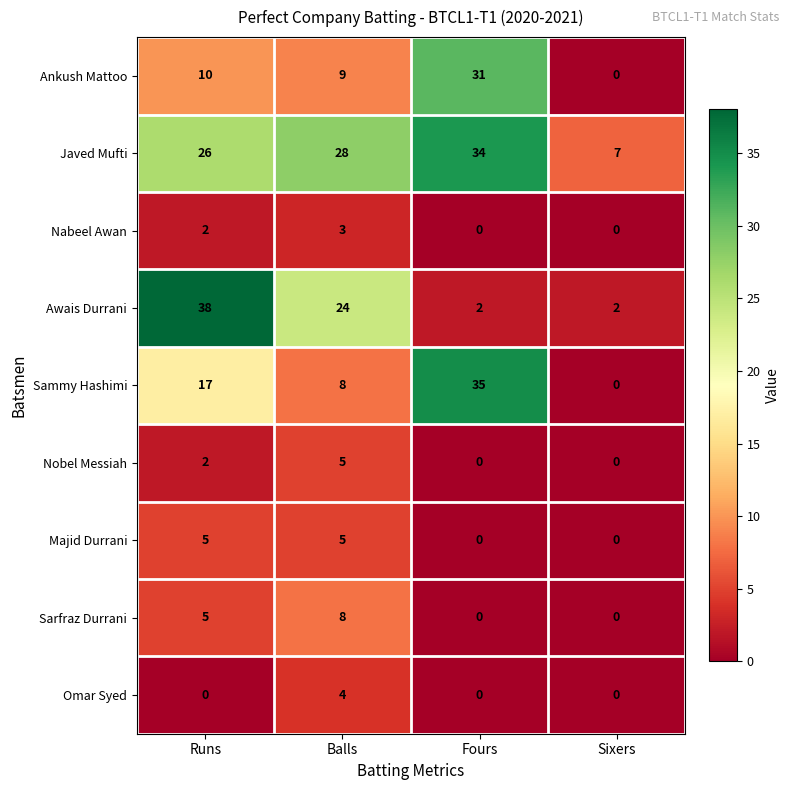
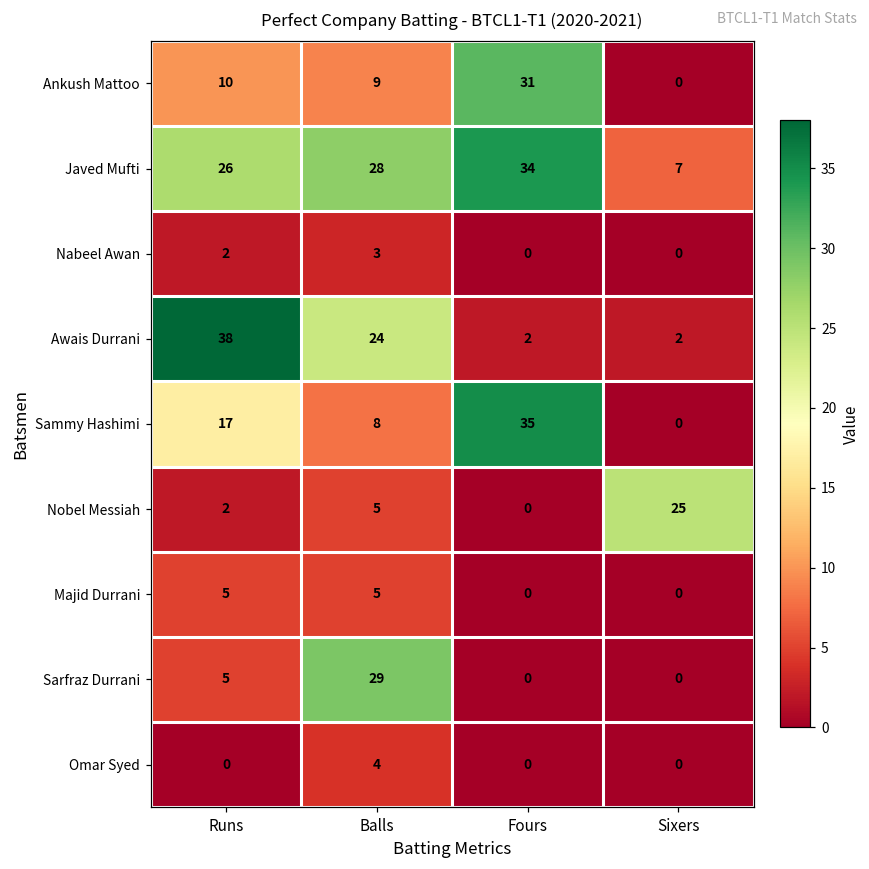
Nobel Messiah, Sixers: 0 -> 25
Sarfraz Durrani, Balls: 8 -> 29
